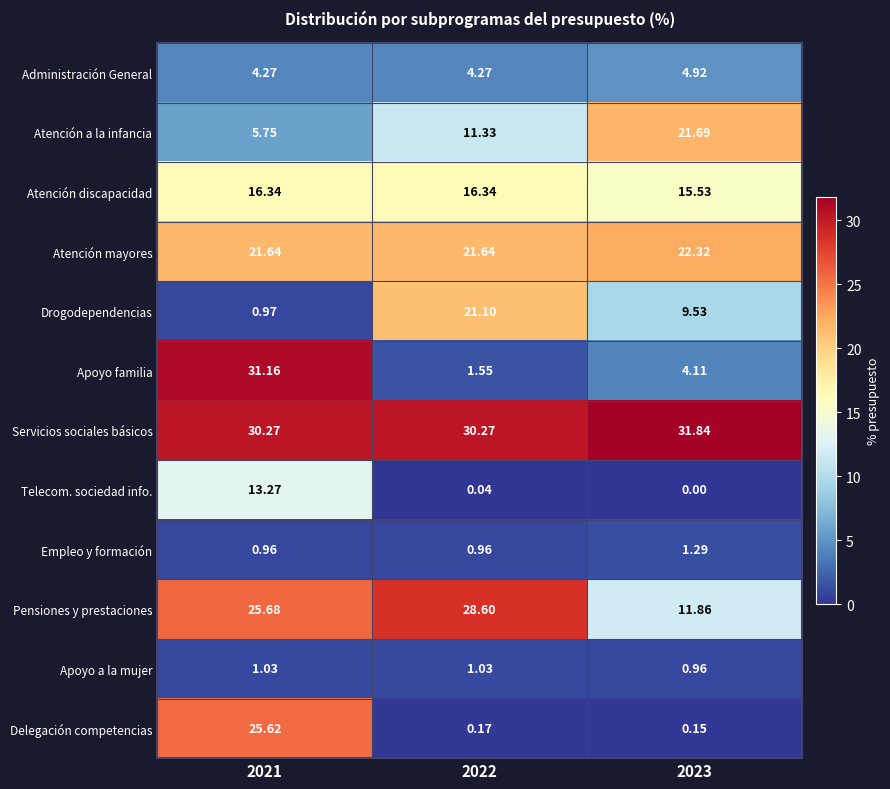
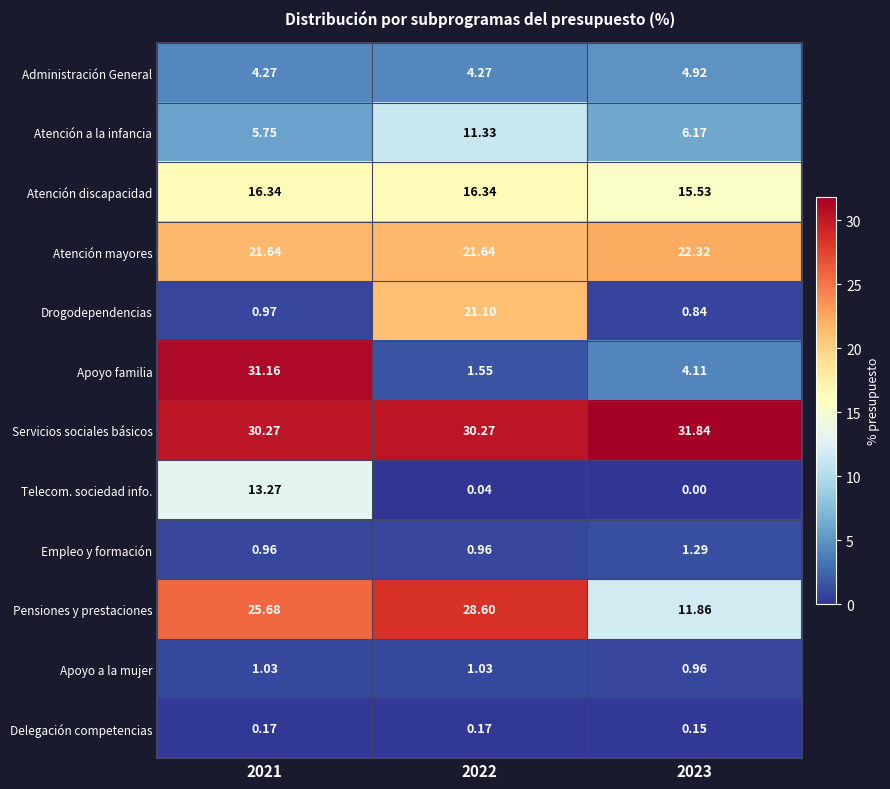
Atención a la infancia, 2023: 21.69 -> 6.17
Drogodependencias, 2023: 9.53 -> 0.84
Delegación competencias, 2021: 25.62 -> 0.17
